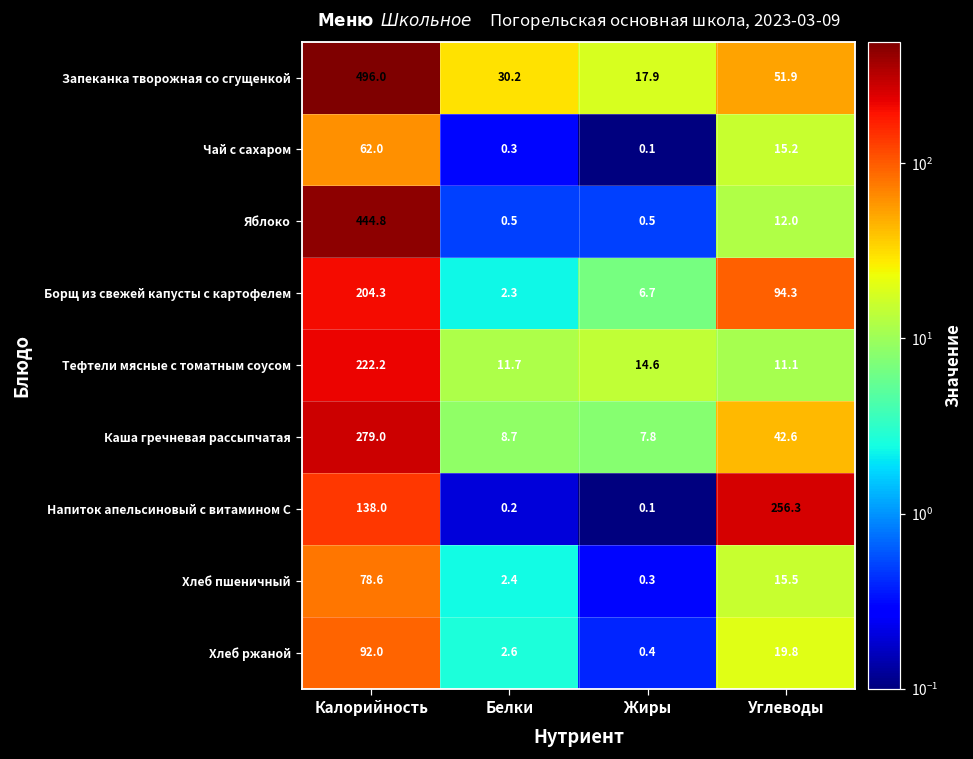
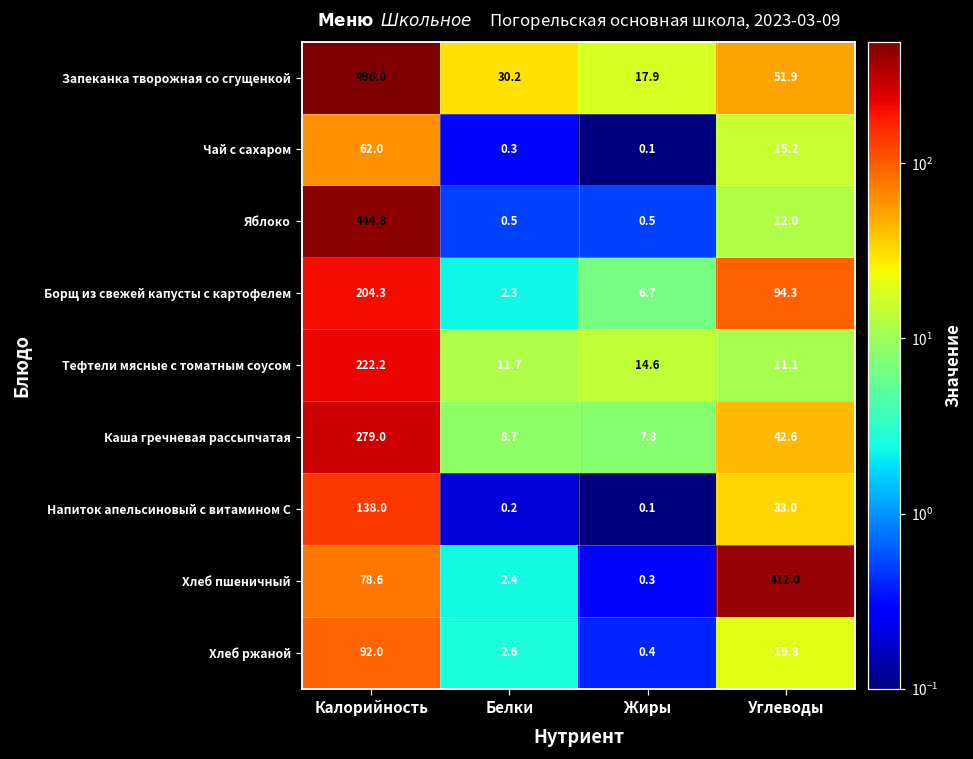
Напиток апельсиновый с витамином С, Углеводы: 256.3 -> 33.0
Хлеб пшеничный, Углеводы: 15.5 -> 412.0
